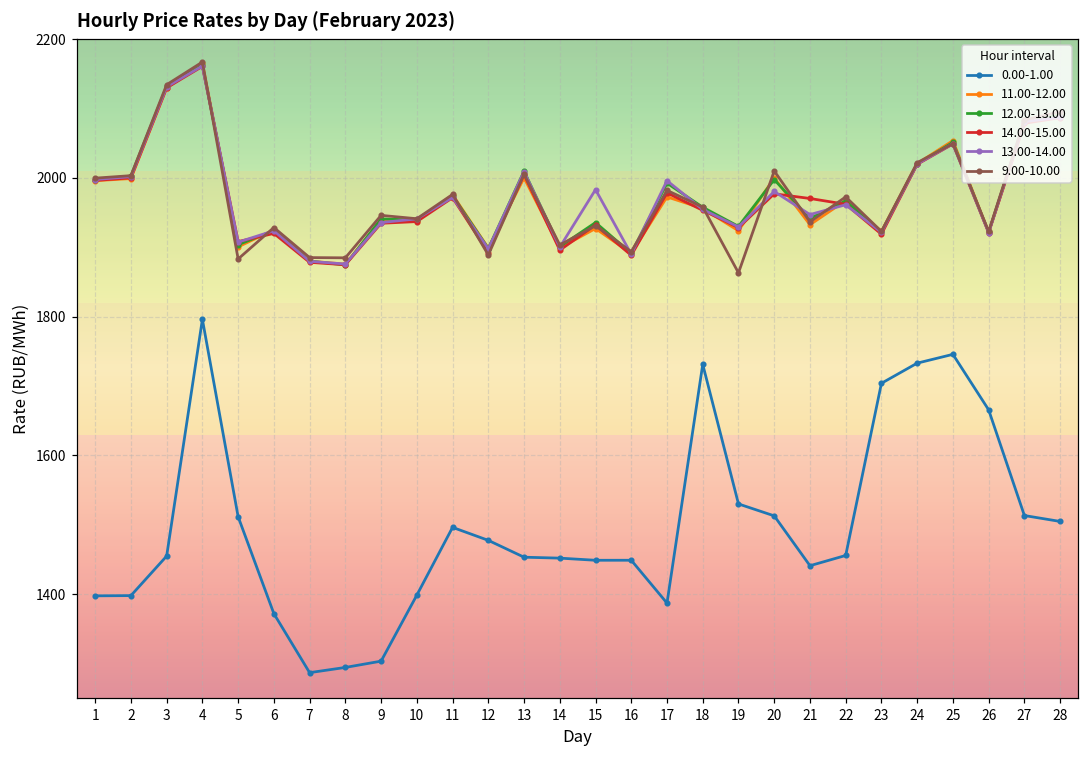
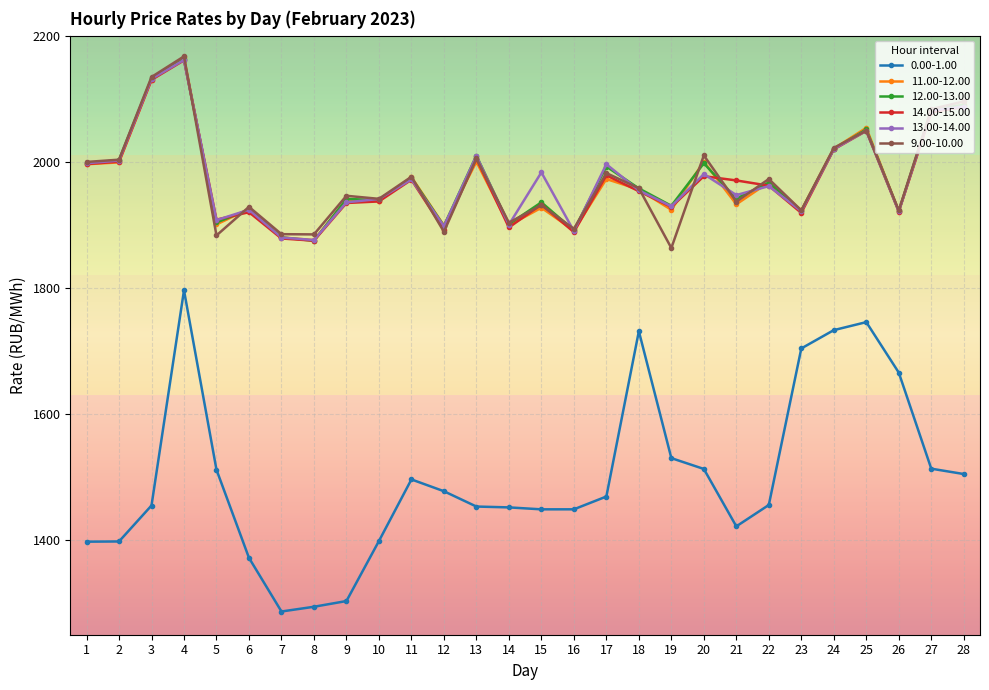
0.00-1.00, 17: 1390 -> 1470
0.00-1.00, 21: 1440 -> 1420
